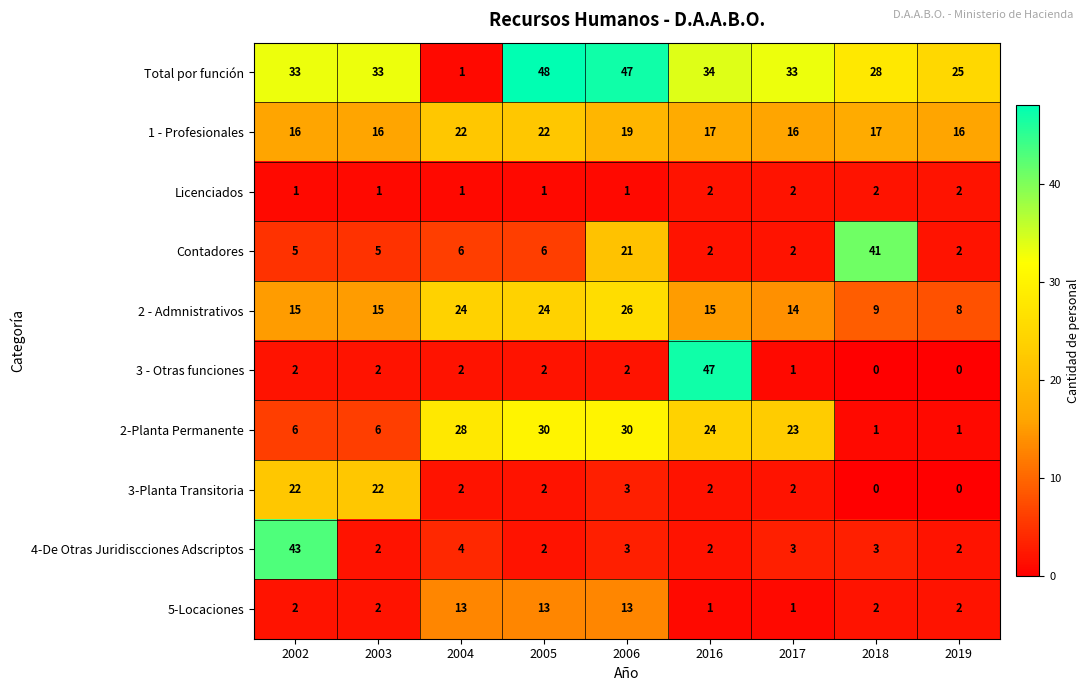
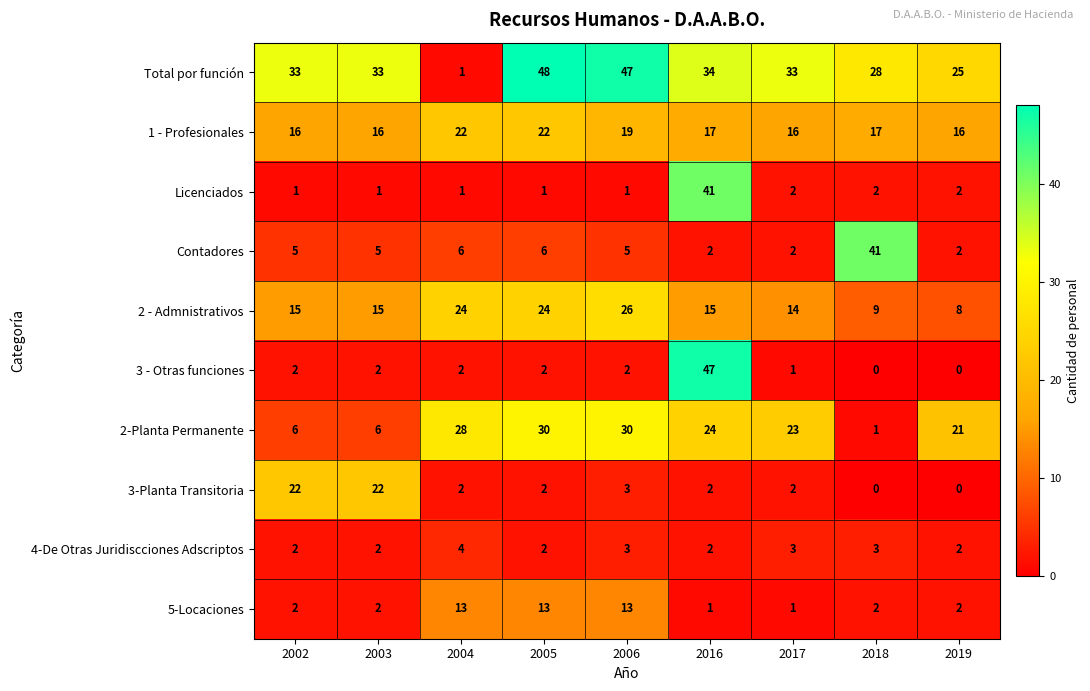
Licenciados, 2016: 2 -> 41
Contadores, 2006: 21 -> 5
2-Planta Permanente, 2019: 1 -> 21
4-De Otras Juridiscciones Adscriptos, 2002: 43 -> 2
